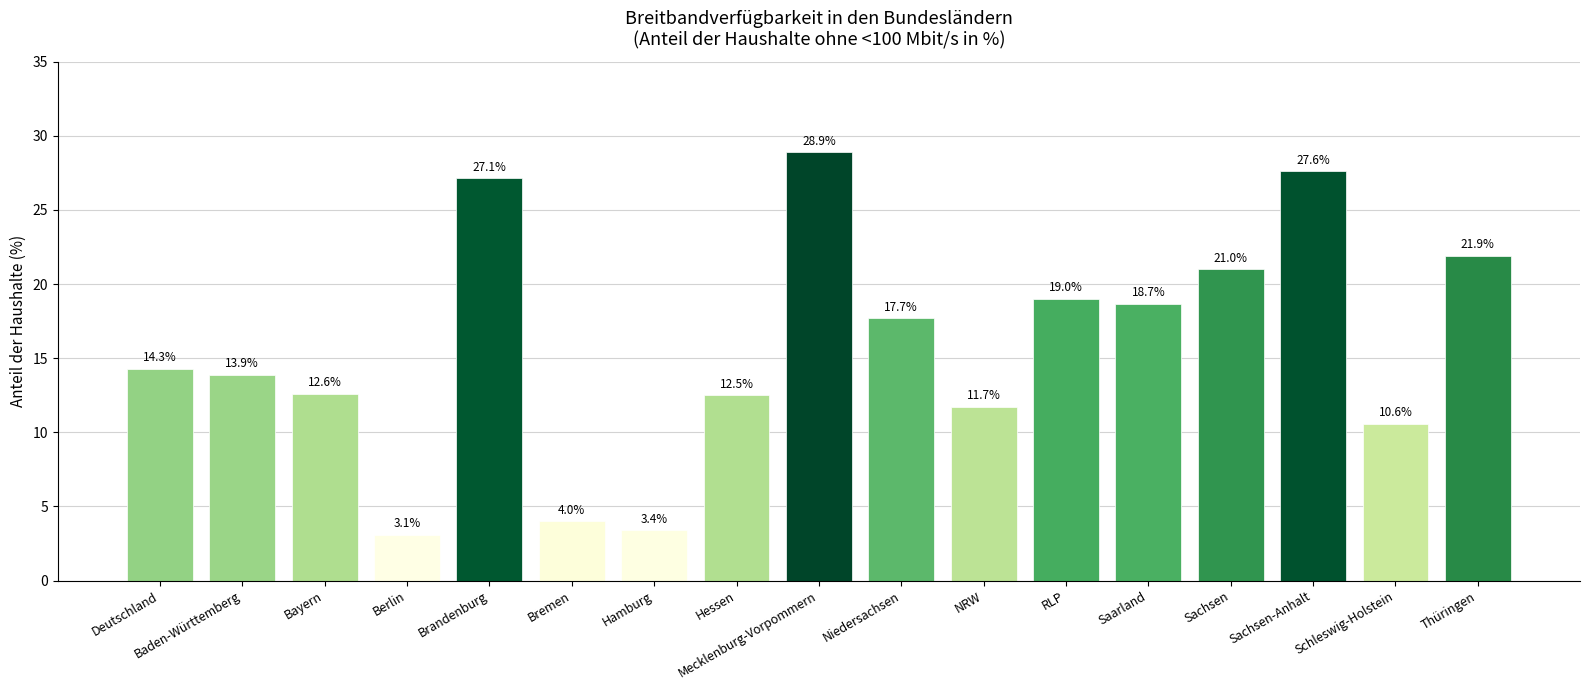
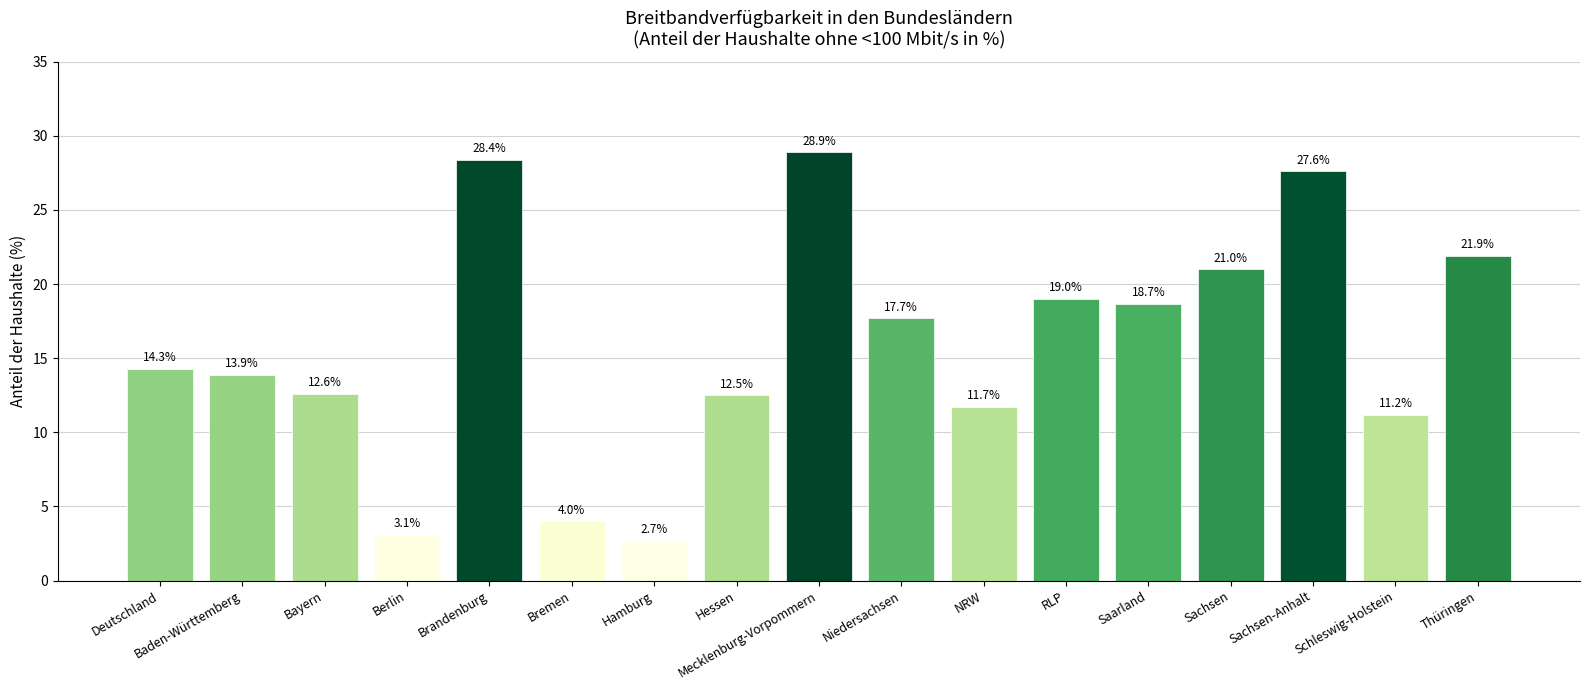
Brandenburg: 27.1% -> 28.4%
Hamburg: 3.4% -> 2.7%
Schleswig-Holstein: 10.6% -> 11.2%
